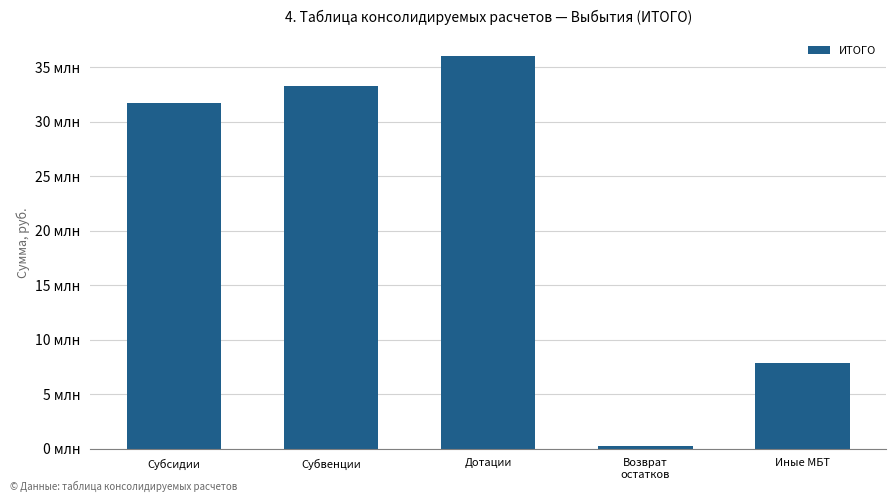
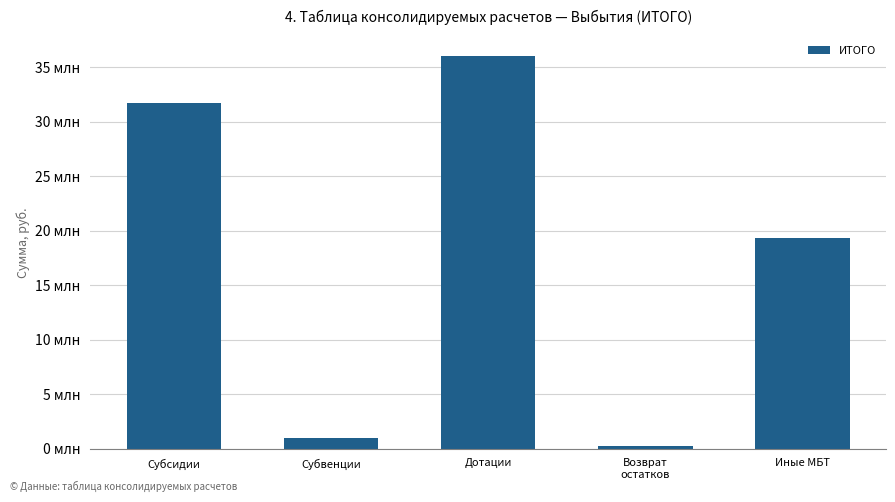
Субвенции: 33.3 млн -> 1.0 млн
Иные МБТ: 7.8 млн -> 19.3 млн
